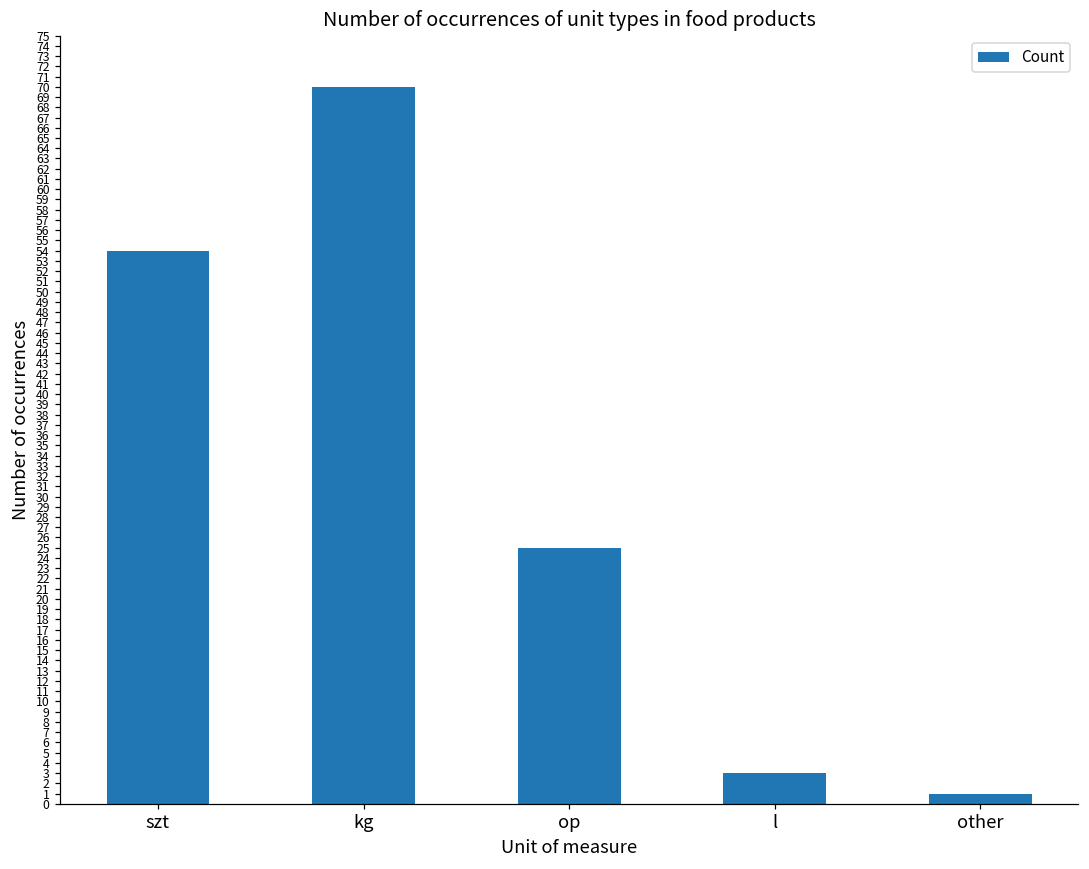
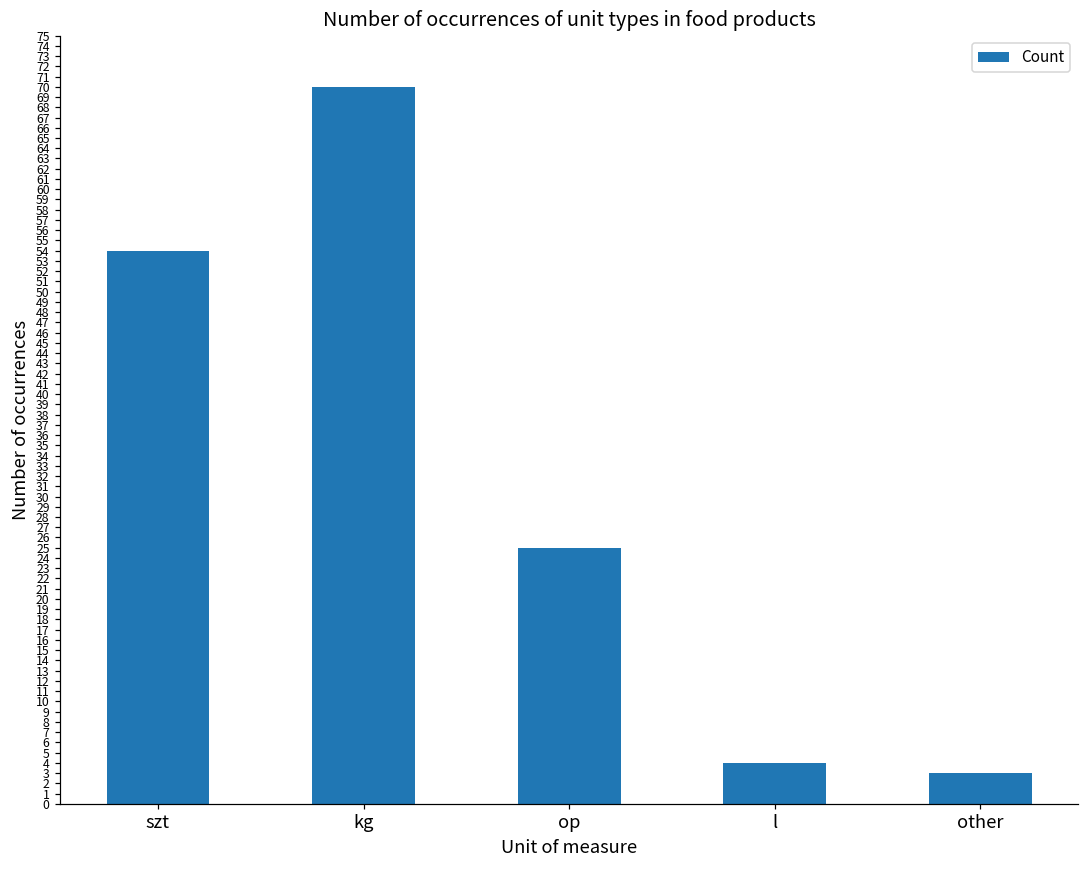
l: 3 -> 4
other: 1 -> 3
